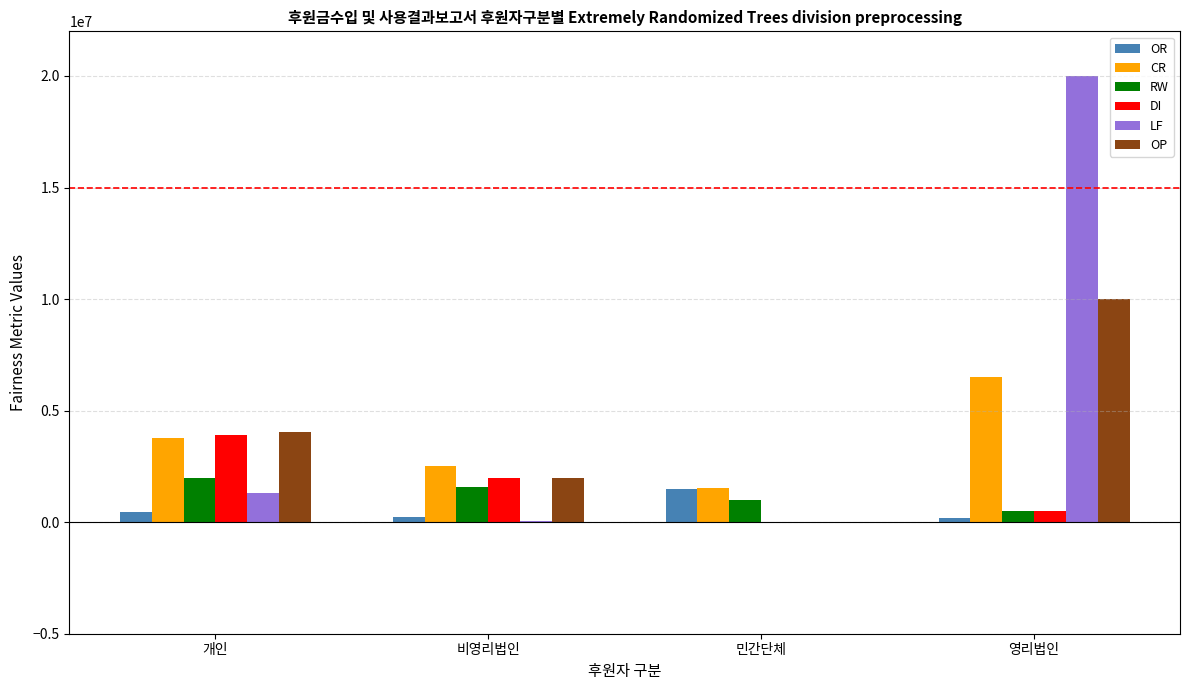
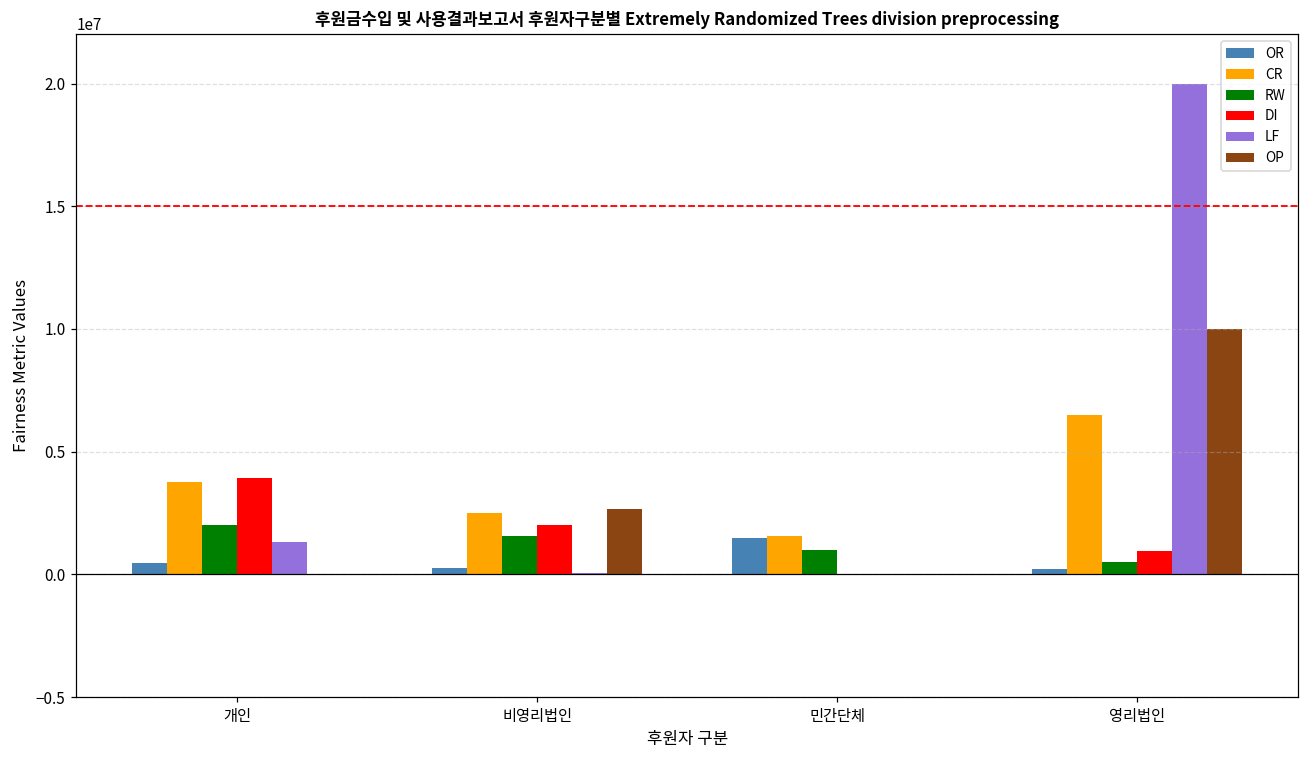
OP, 개인: 4000000 -> 0
OP, 비영리법인: 2000000 -> 2700000
DI, 영리법인: 500000 -> 1000000
